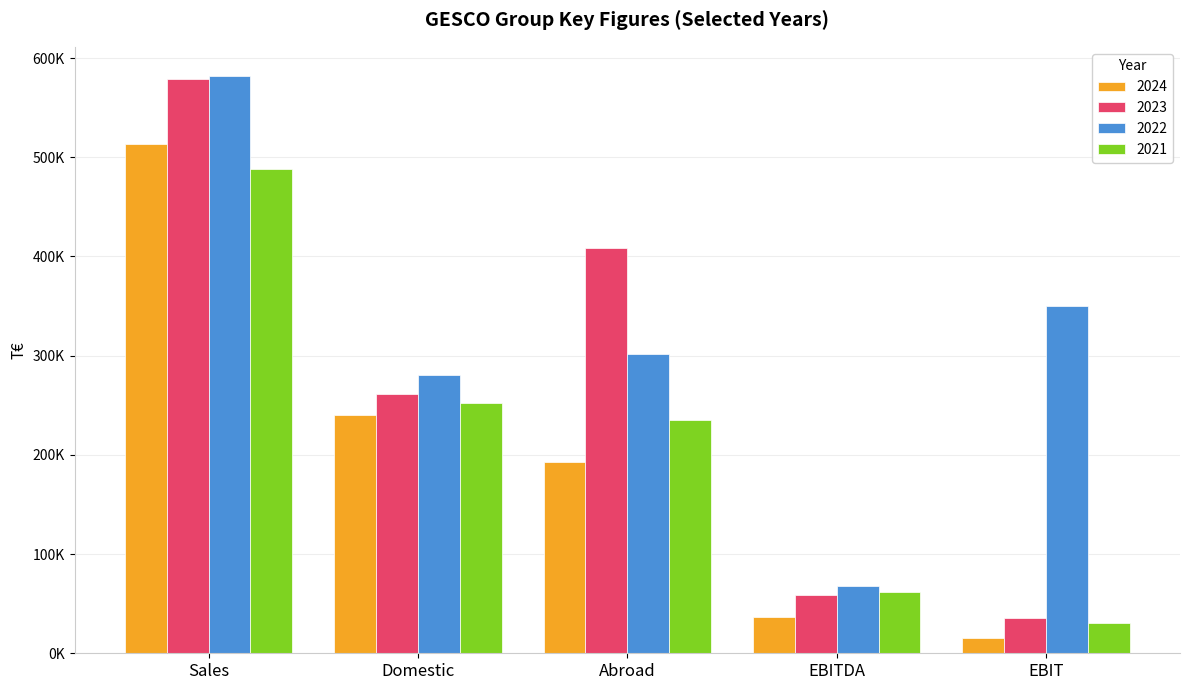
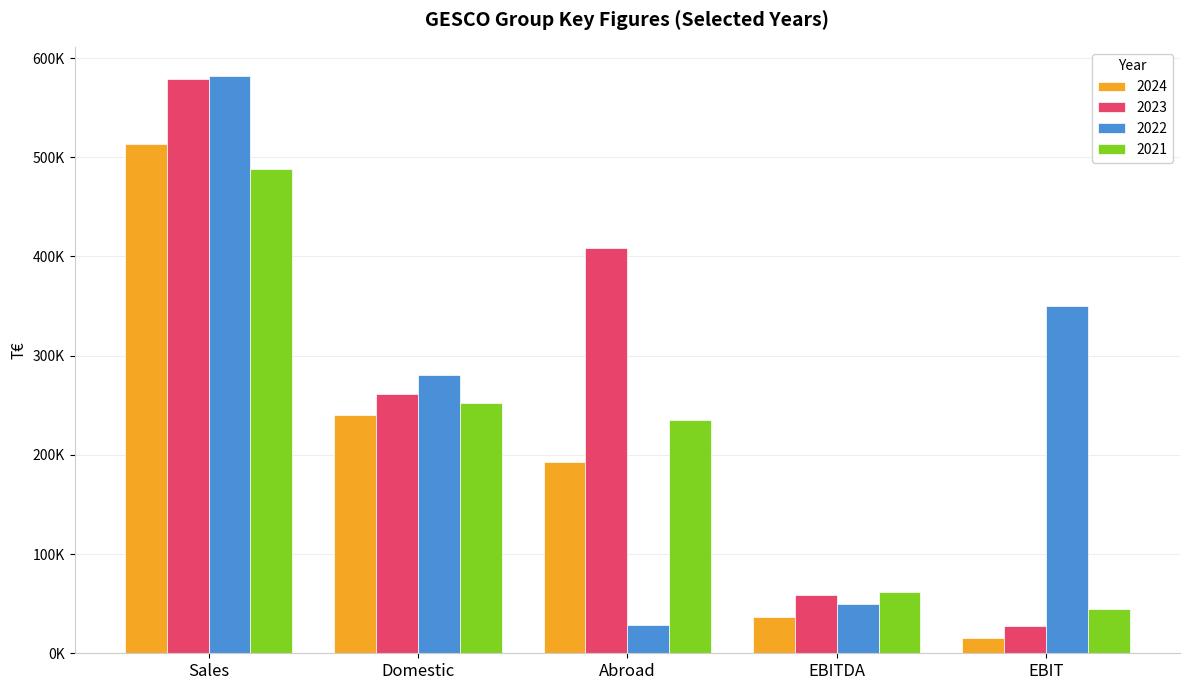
2022, Abroad: 300000 -> 30000
2022, EBITDA: 70000 -> 50000
2023, EBIT: 40000 -> 30000
2021, EBIT: 30000 -> 40000
